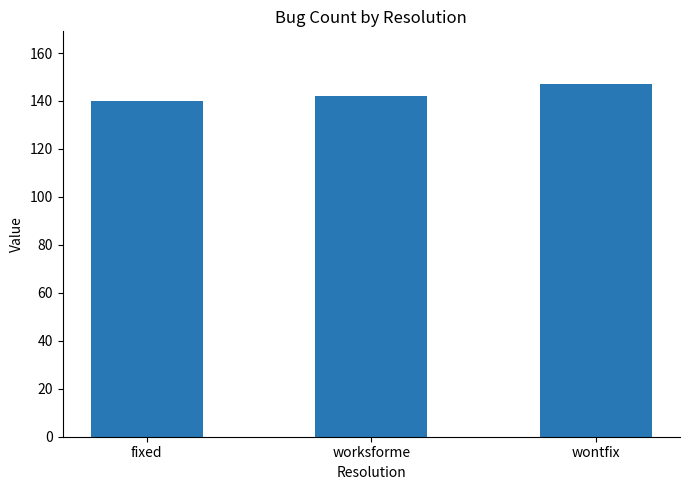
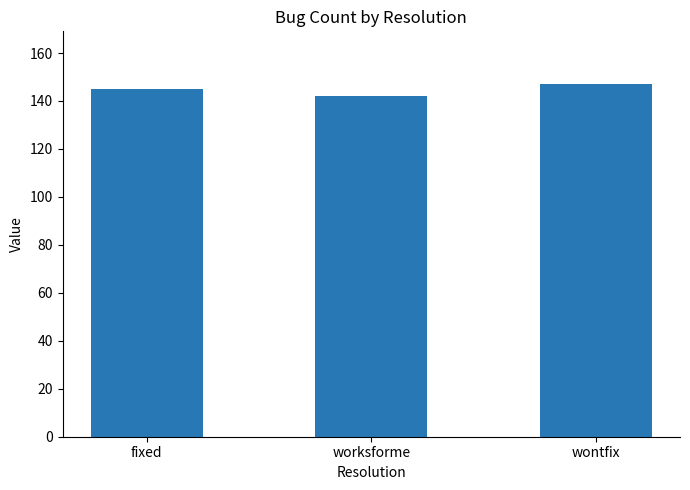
fixed: 140 -> 145
